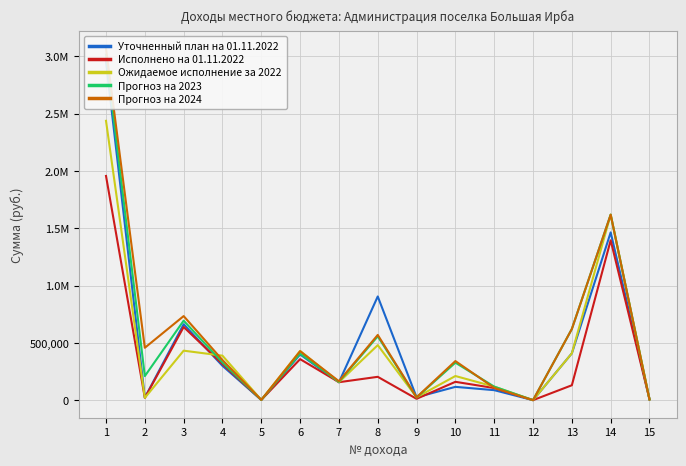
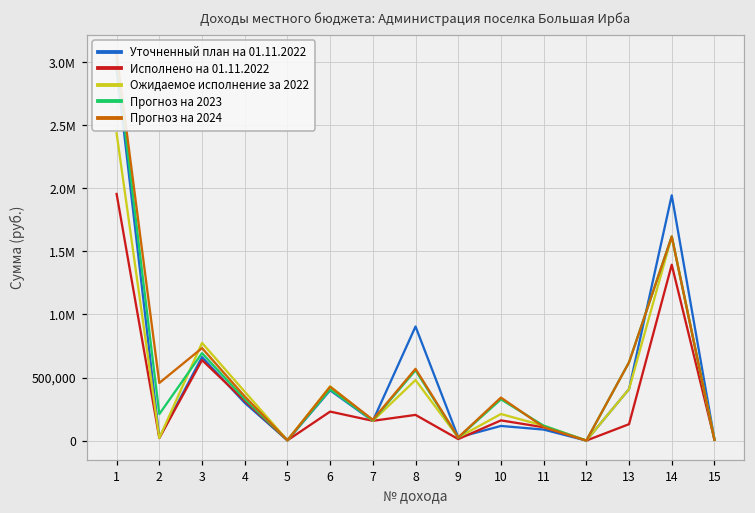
Ожидаемое исполнение за 2022, 3: 430,000 -> 770,000
Исполнено на 01.11.2022, 6: 360,000 -> 230,000
Уточненный план на 01.11.2022, 14: 1,460,000 -> 1,950,000
